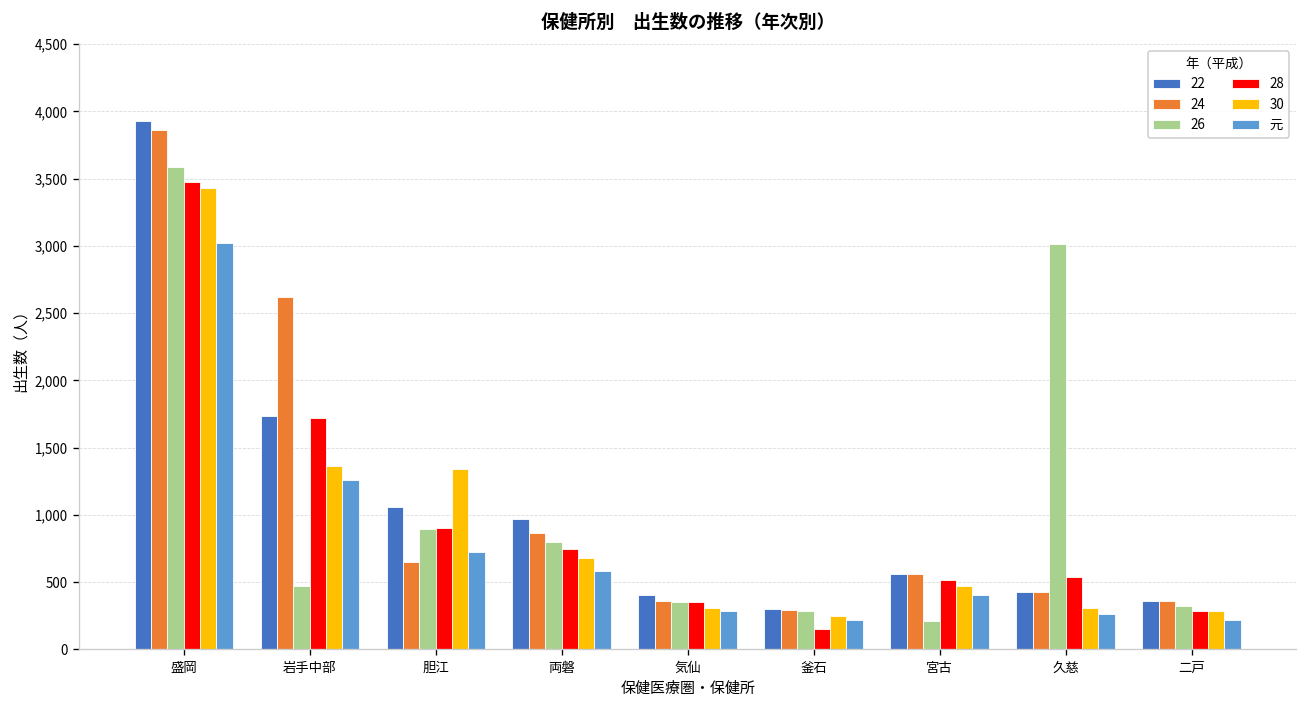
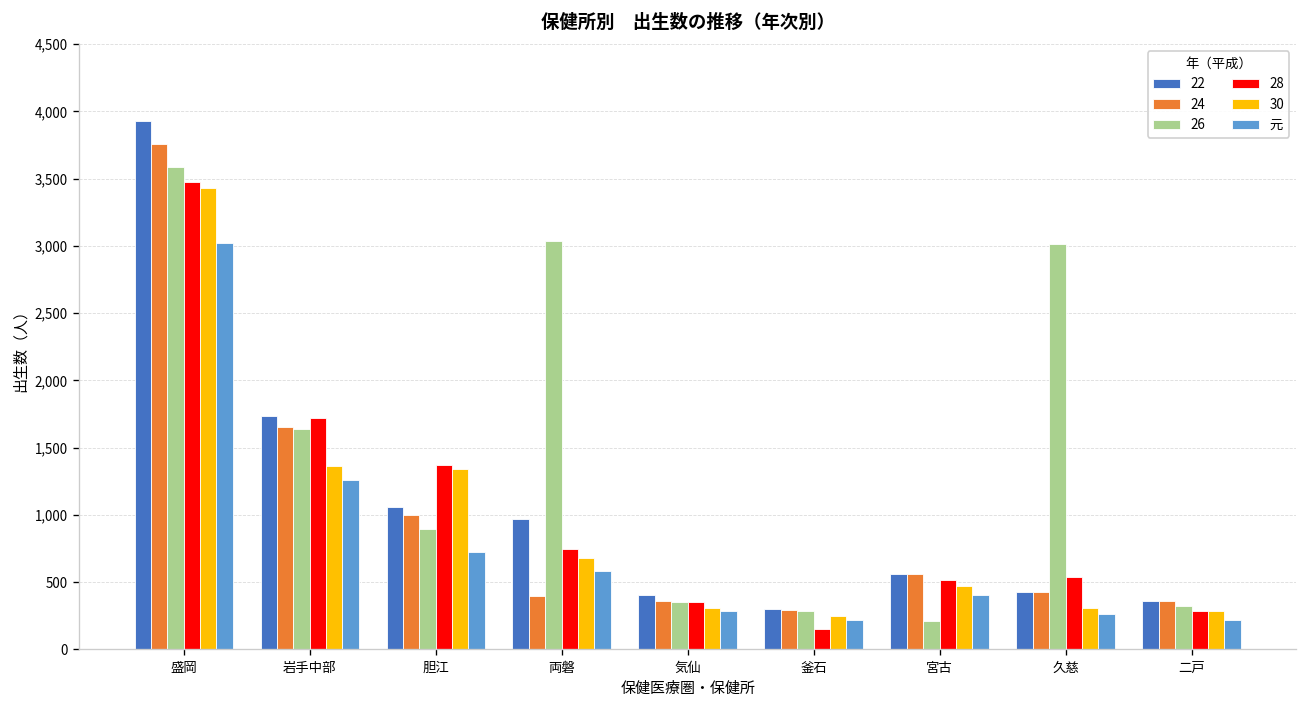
24, 盛岡: 3,860 -> 3,760
24, 岩手中部: 2,620 -> 1,660
26, 岩手中部: 470 -> 1,640
24, 胆江: 650 -> 1,000
28, 胆江: 900 -> 1,370
24, 両磐: 860 -> 400
26, 両磐: 800 -> 3,040
